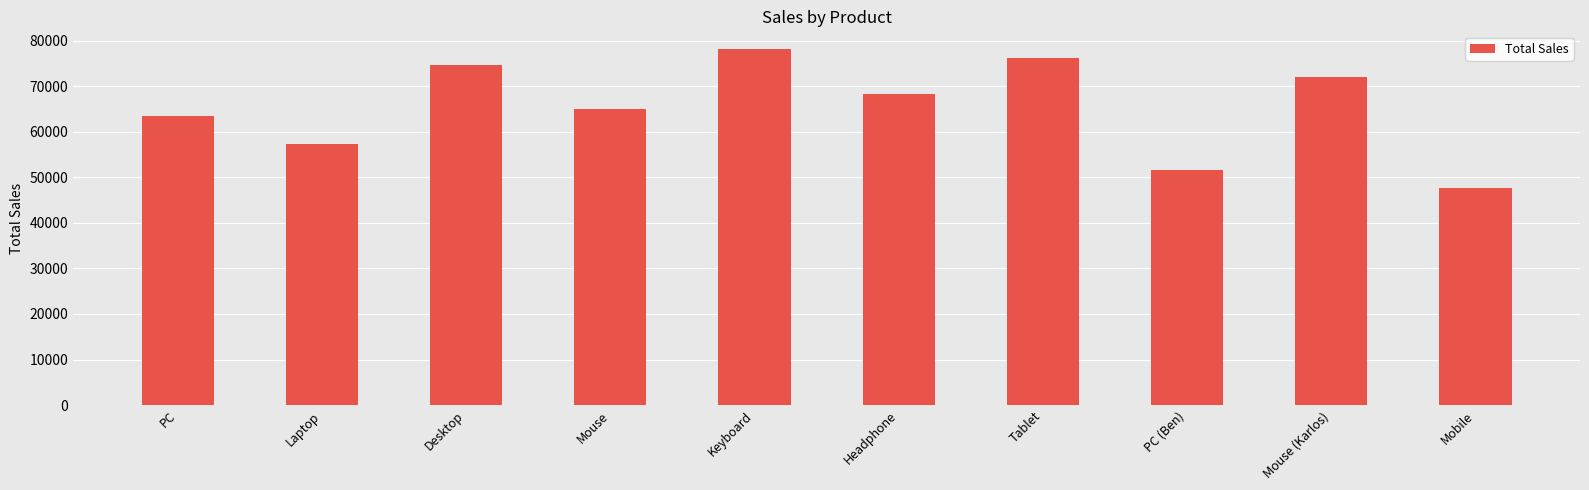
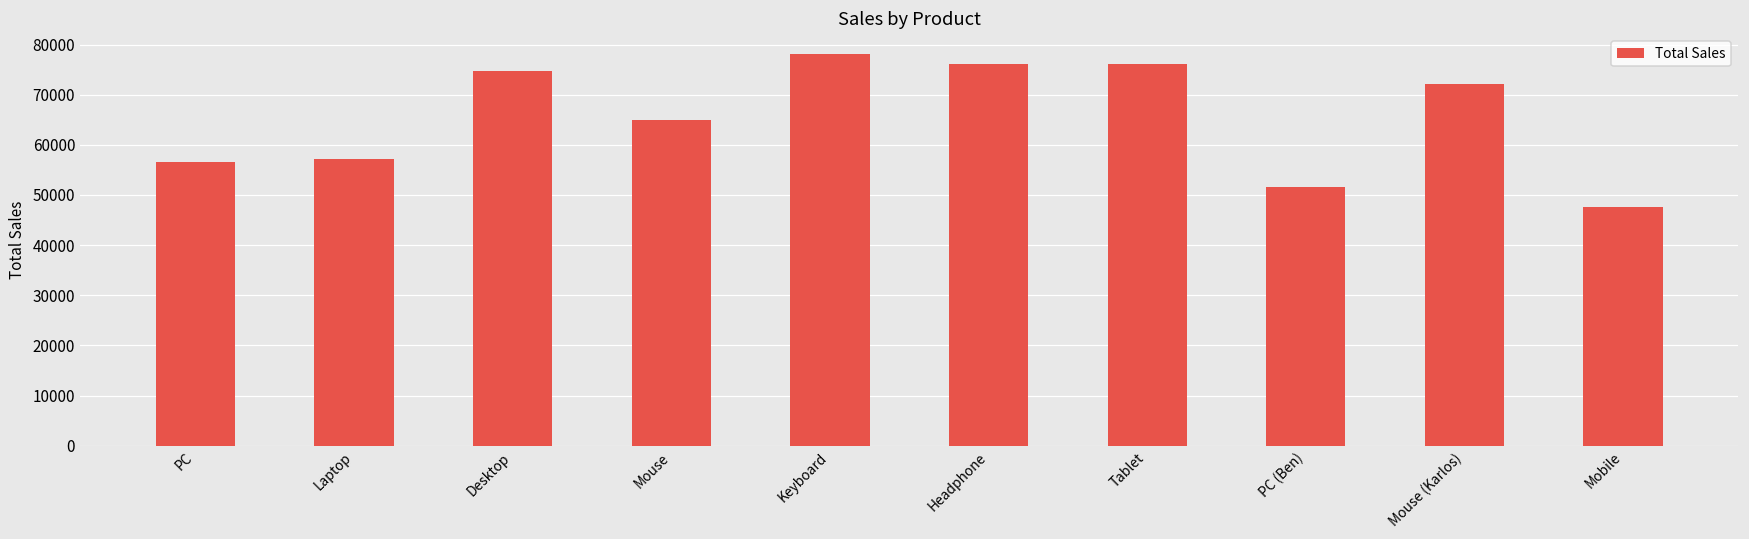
PC: 63000 -> 57000
Headphone: 68000 -> 76000
